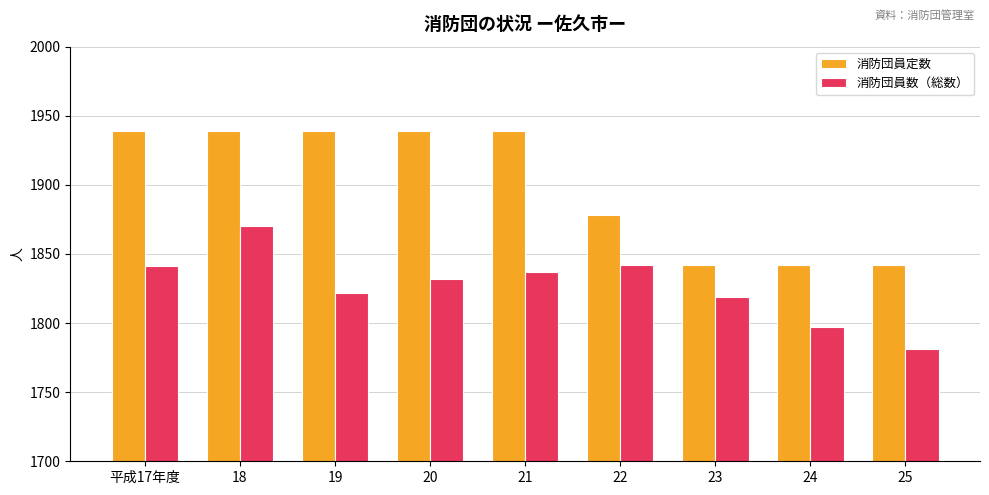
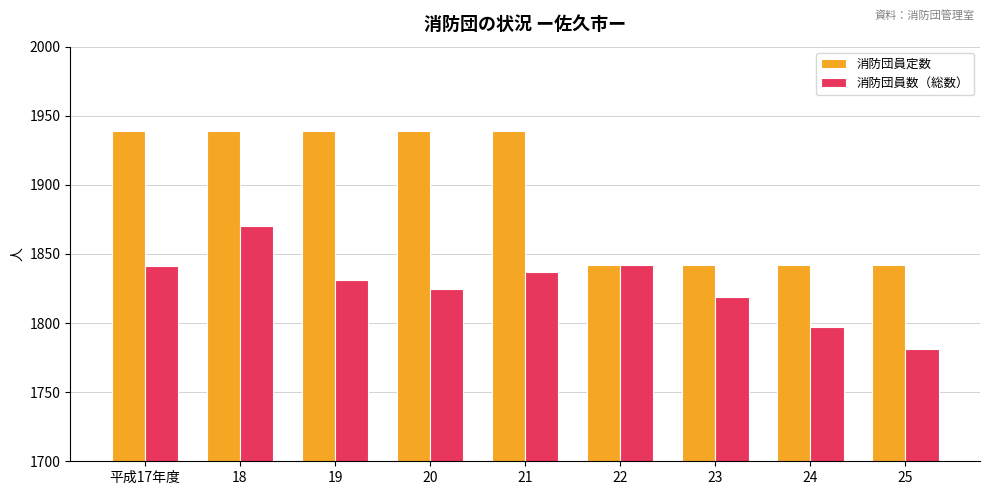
消防団員数（総数）, 19: 1822 -> 1831
消防団員数（総数）, 20: 1832 -> 1825
消防団員定数, 22: 1878 -> 1842
